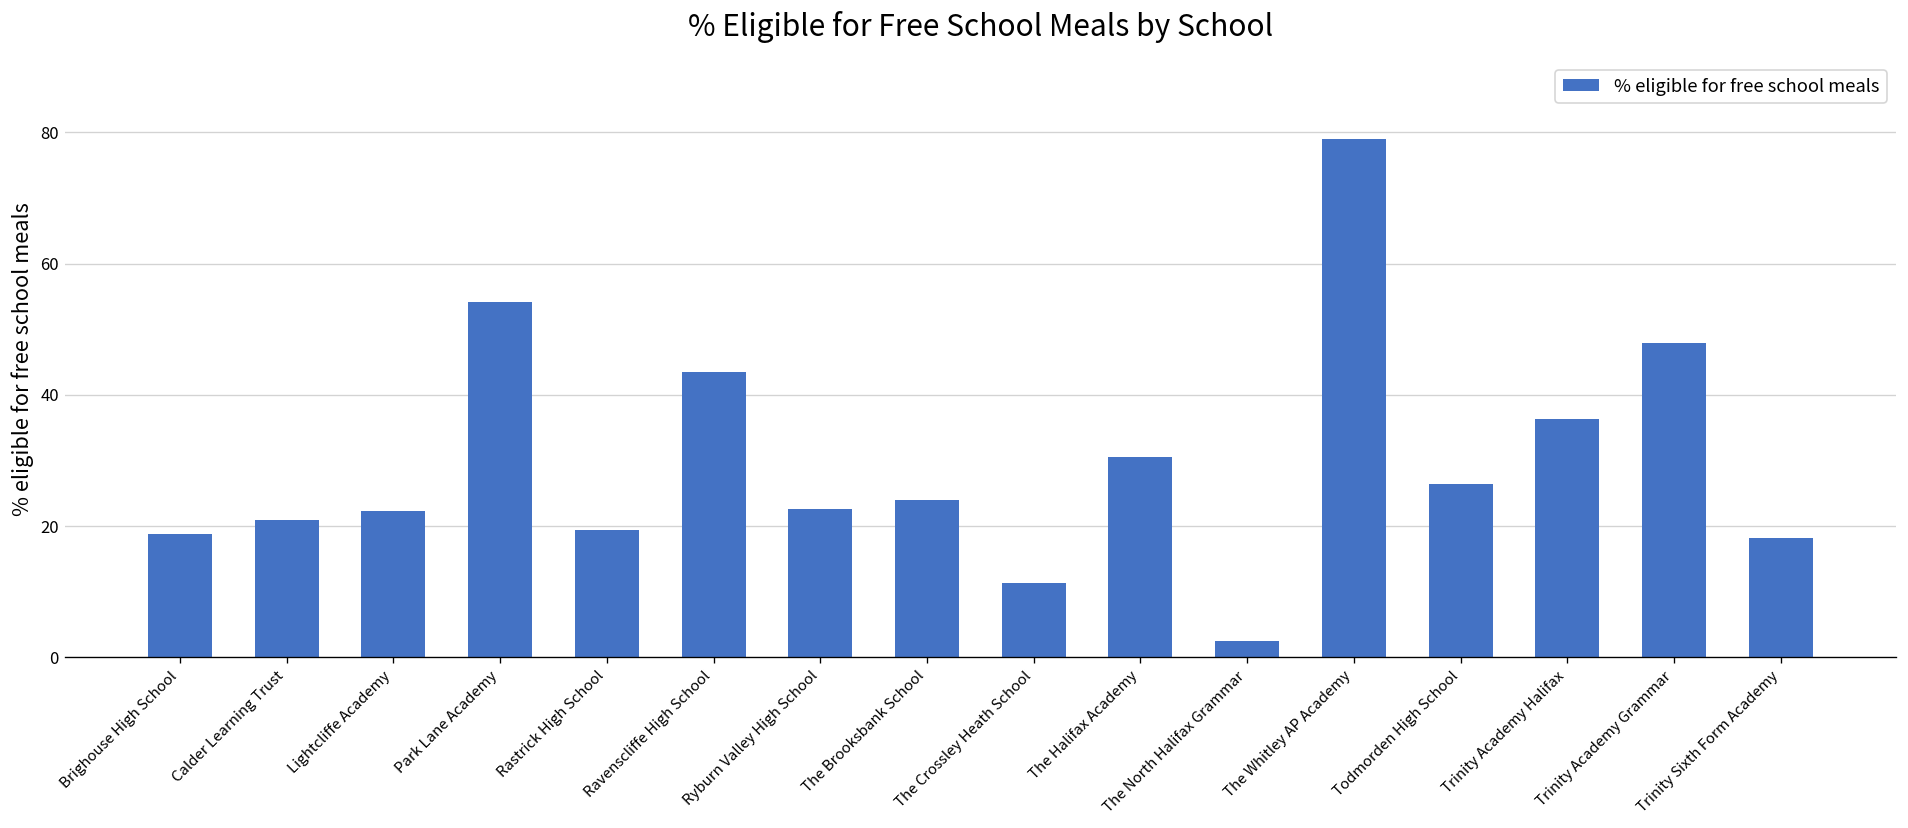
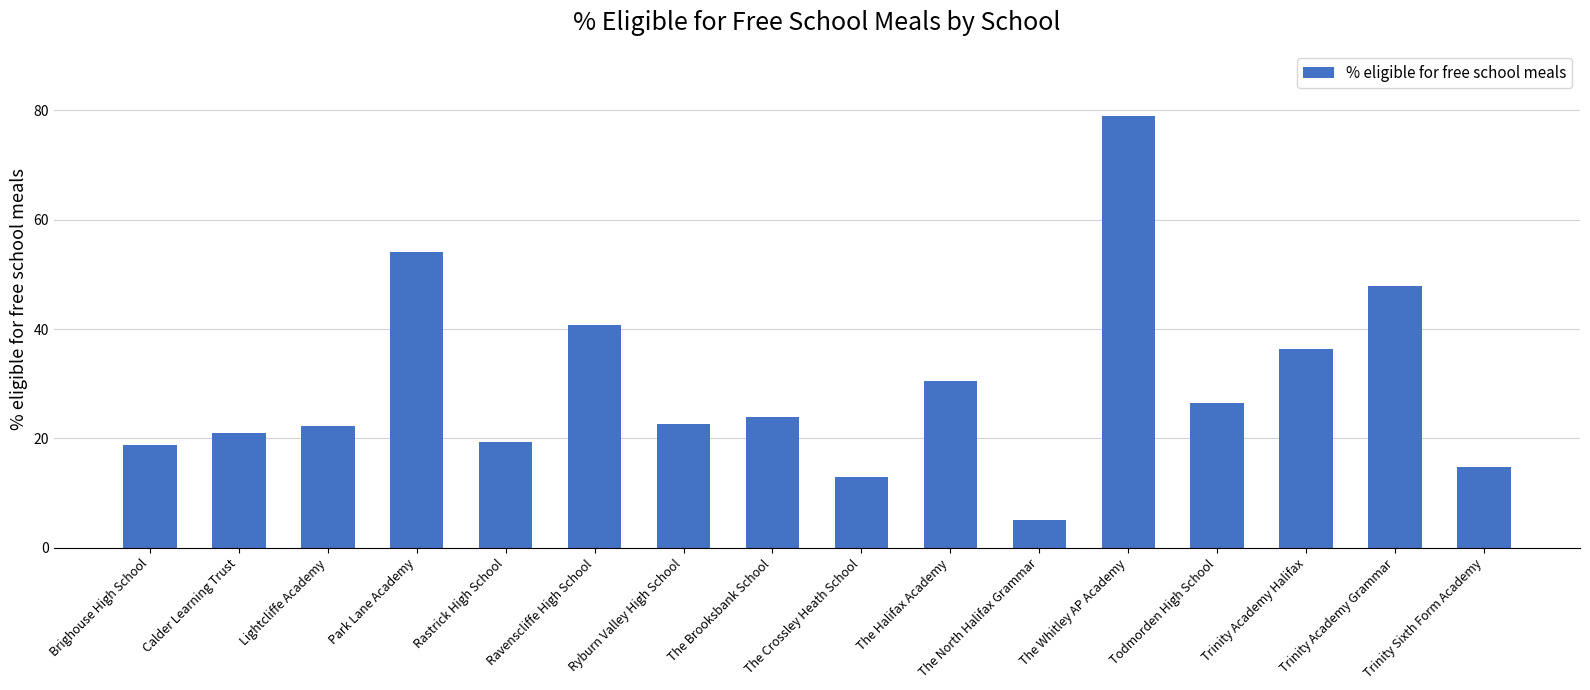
Ravenscliffe High School: 44 -> 41
The Crossley Heath School: 11 -> 13
The North Halifax Grammar: 3 -> 5
Trinity Sixth Form Academy: 18 -> 15
